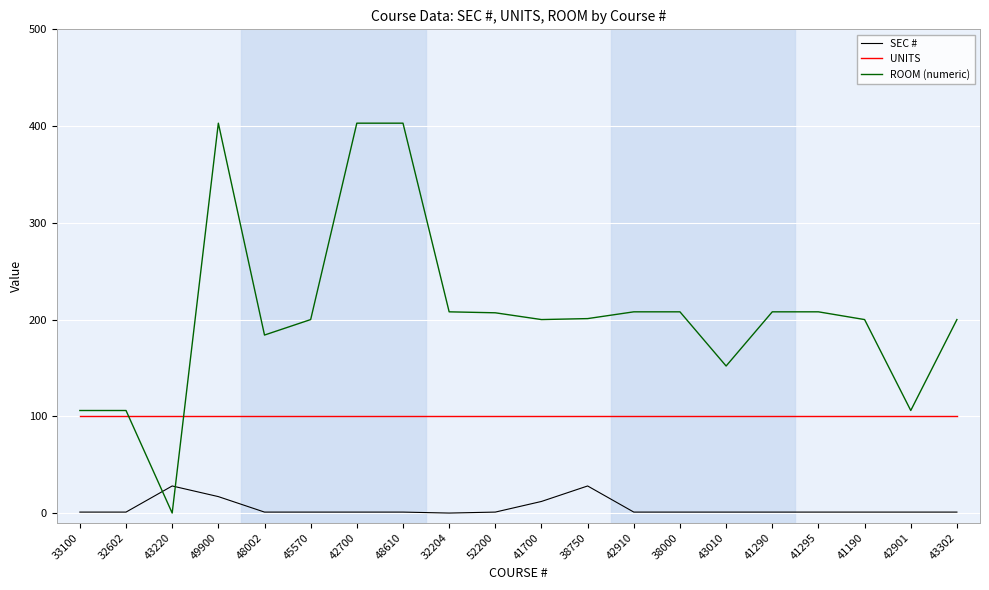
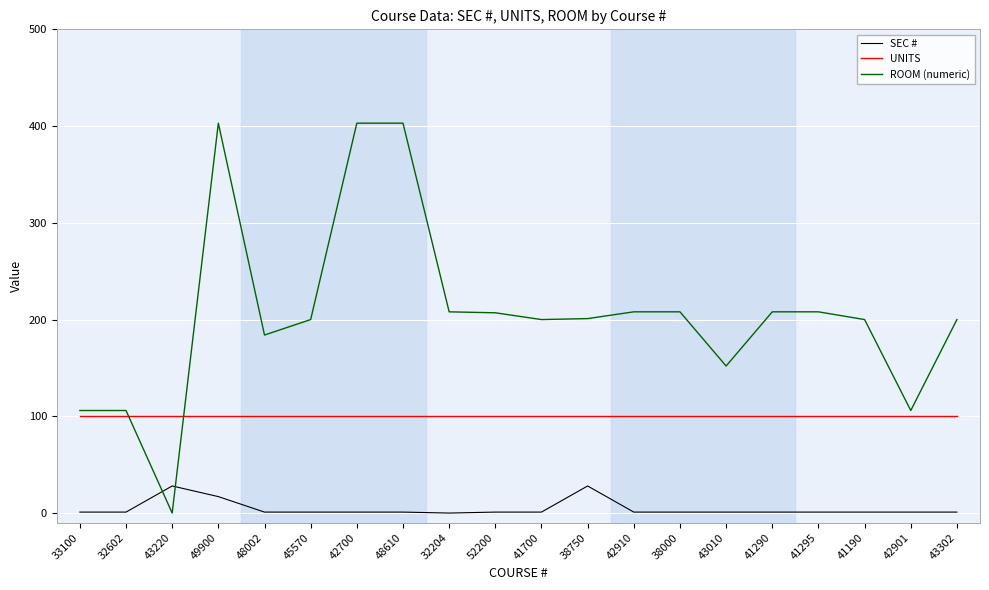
SEC #, 41700: 10 -> 0
